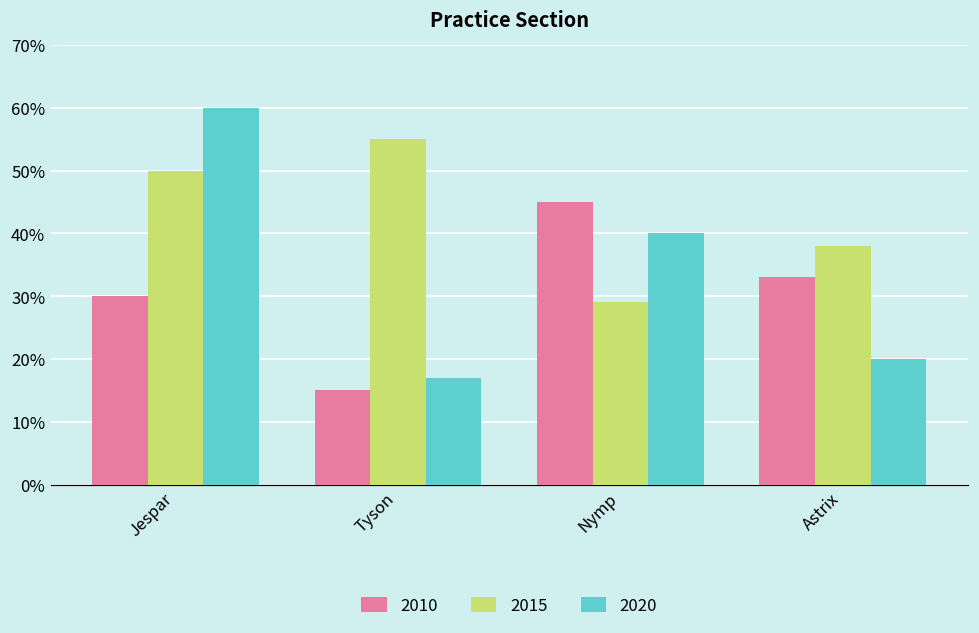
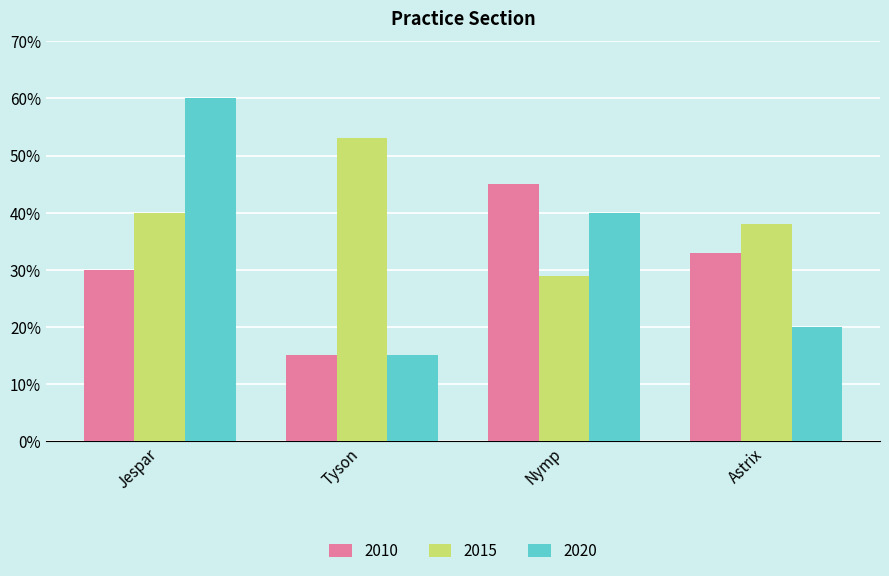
2015, Jespar: 50% -> 40%
2015, Tyson: 55% -> 53%
2020, Tyson: 17% -> 15%
